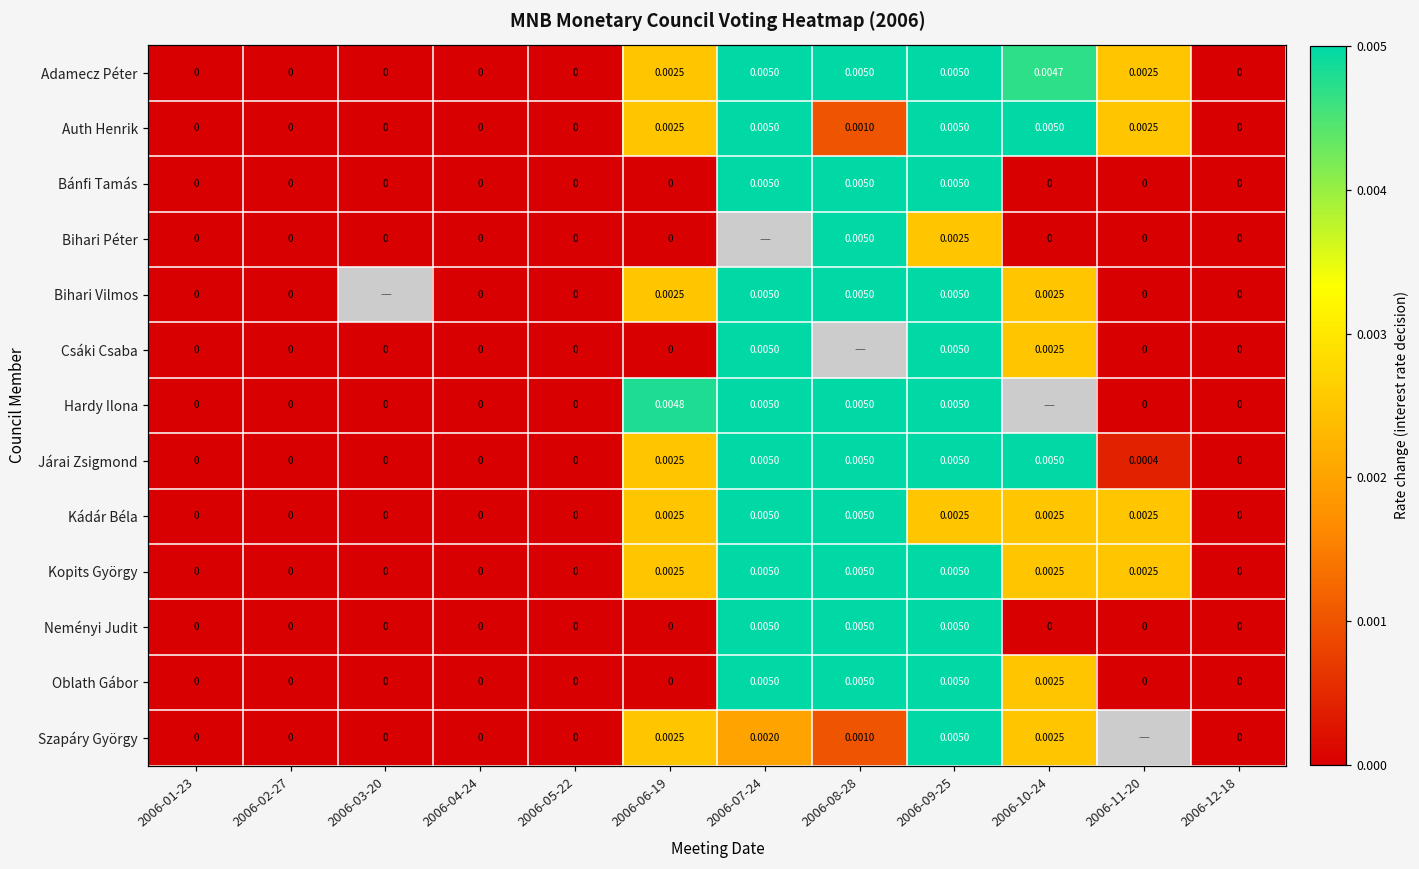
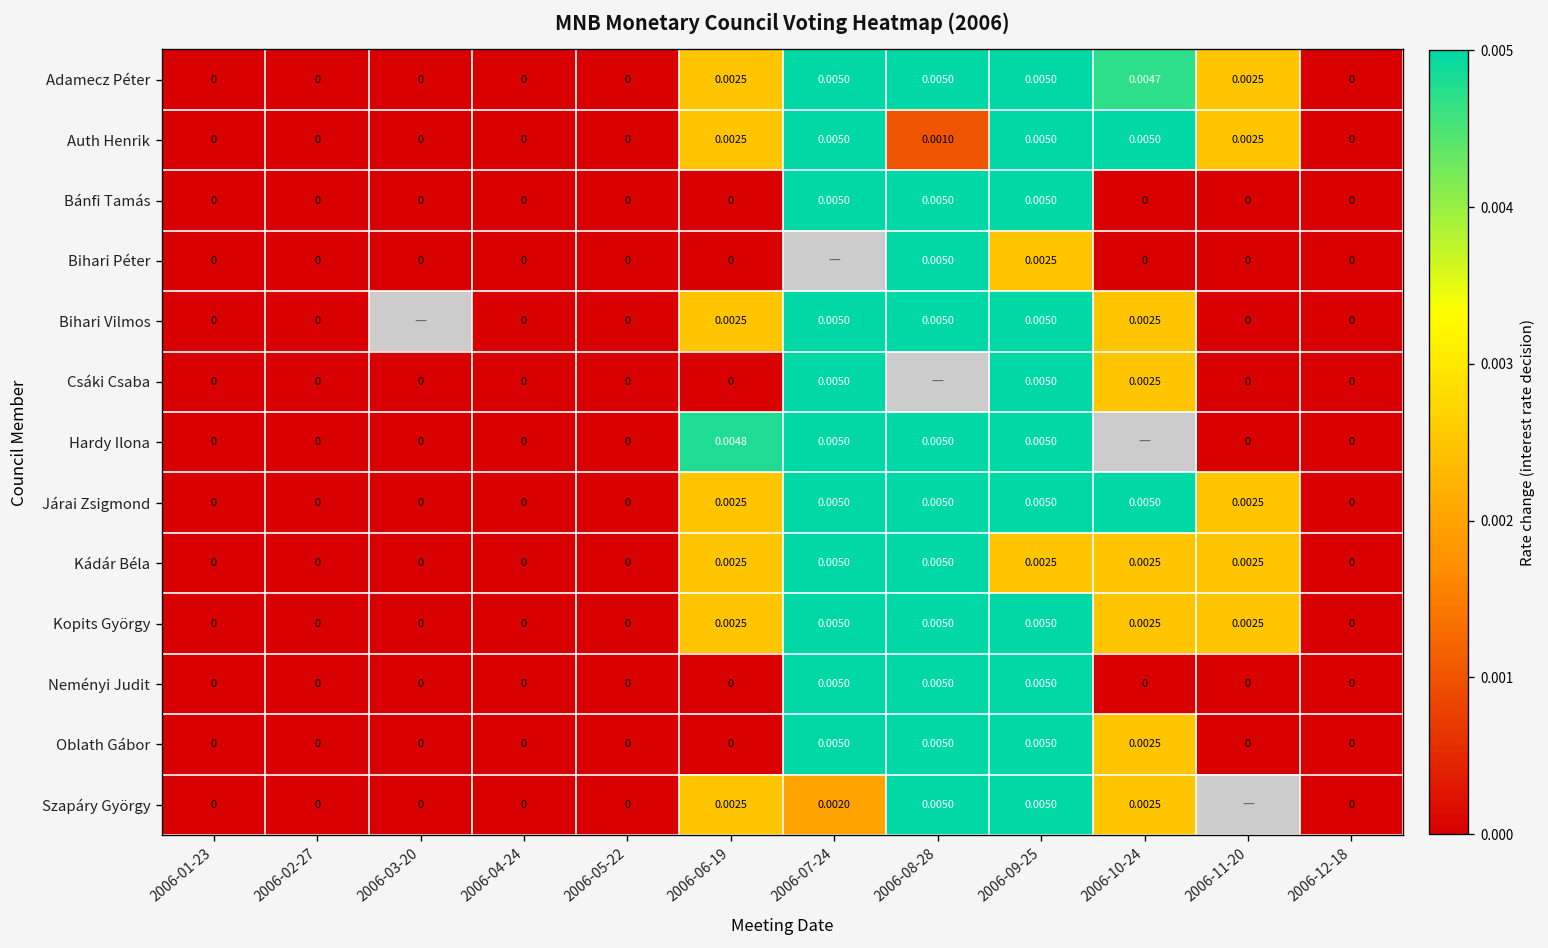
Járai Zsigmond, 2006-11-20: 0.0004 -> 0.0025
Szapáry György, 2006-08-28: 0.0010 -> 0.0050
